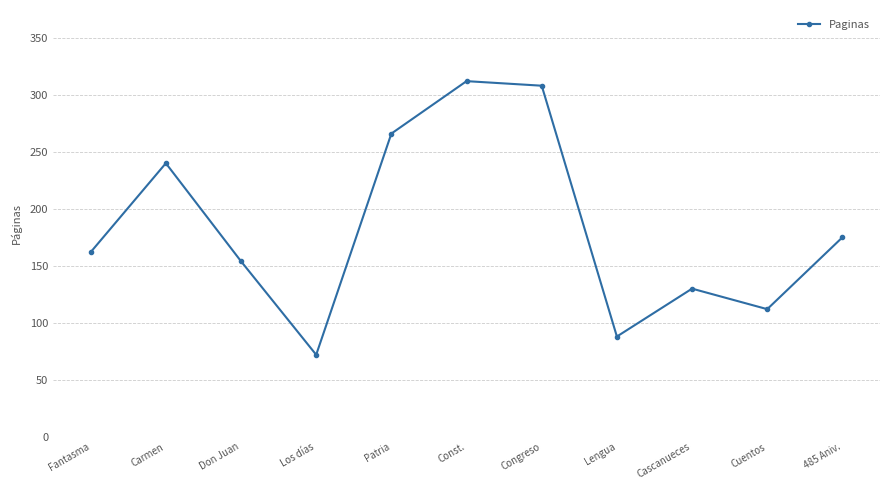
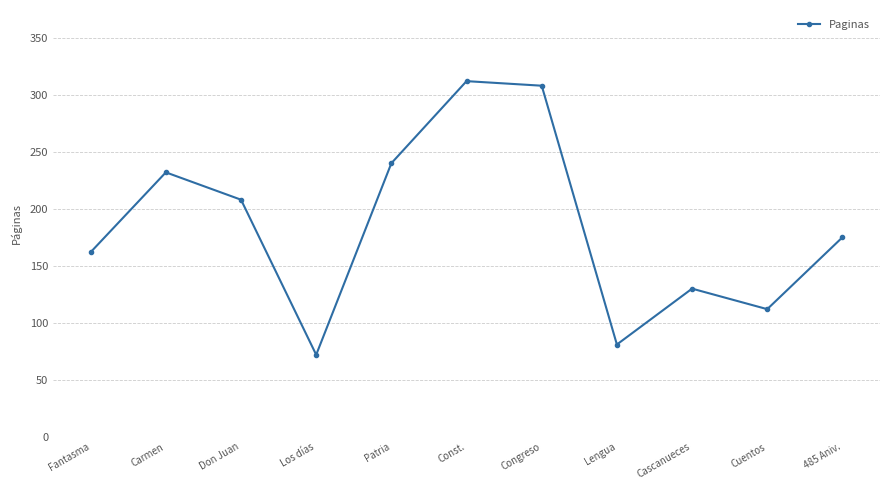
Carmen: 240 -> 232
Don Juan: 154 -> 208
Patria: 266 -> 240
Lengua: 88 -> 81
